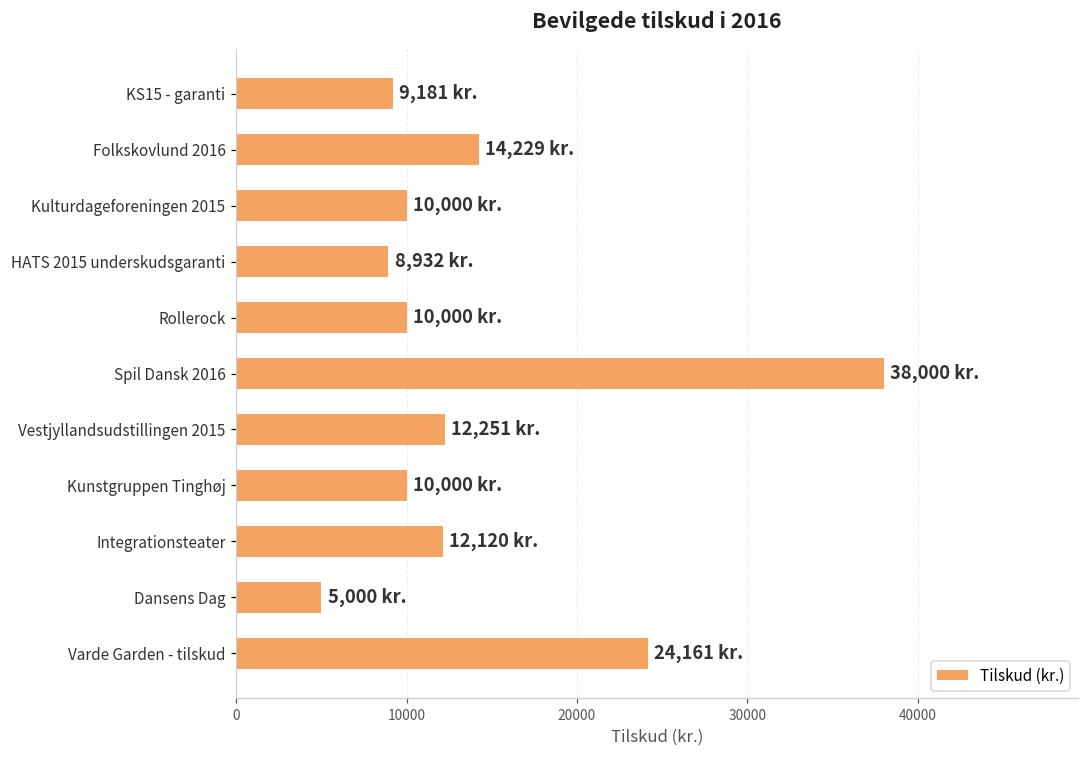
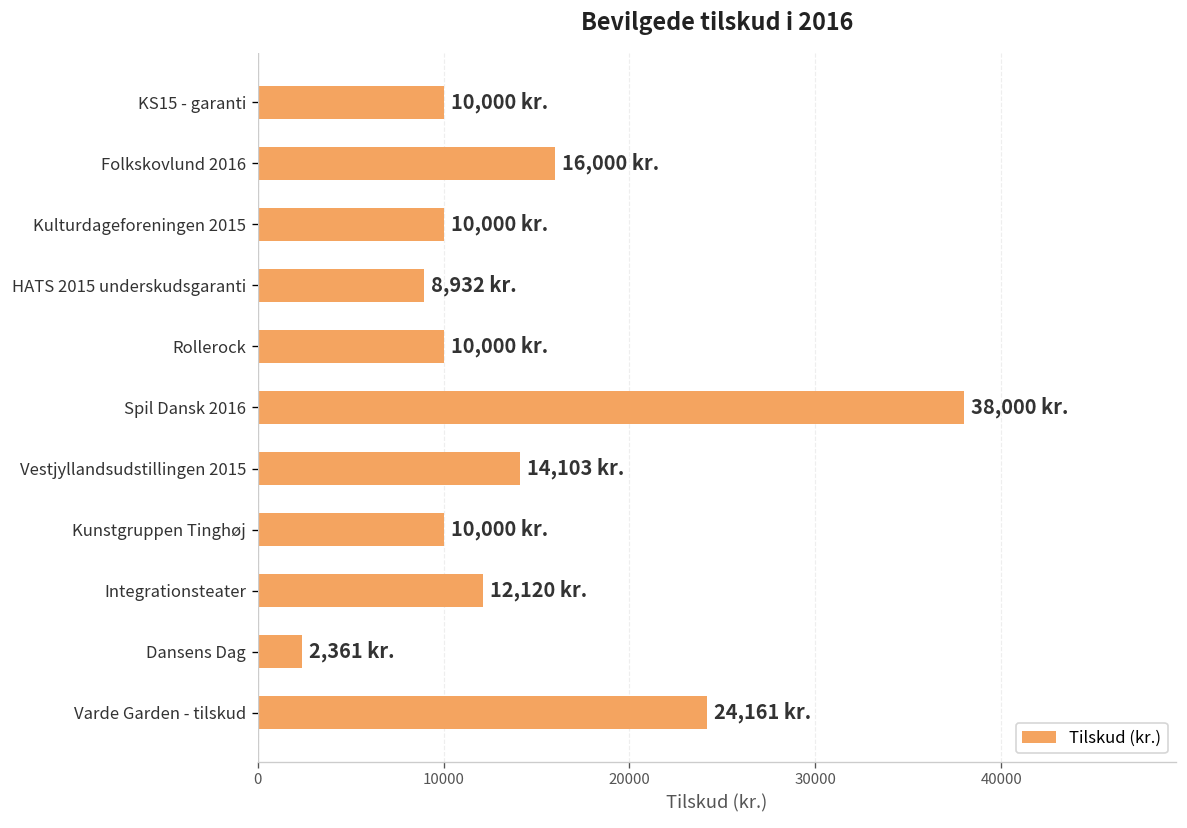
KS15 - garanti: 9,181 -> 10,000
Folkskovlund 2016: 14,229 -> 16,000
Vestjyllandsudstillingen 2015: 12,251 -> 14,103
Dansens Dag: 5,000 -> 2,361
